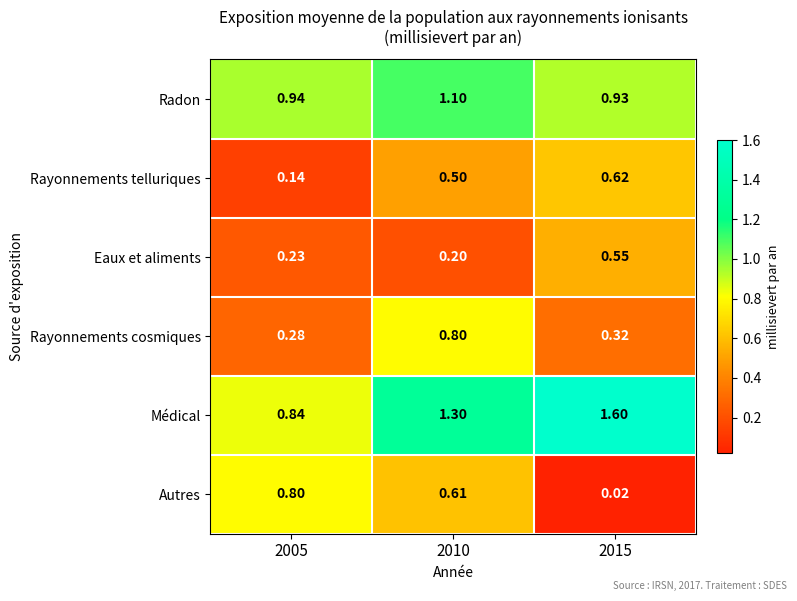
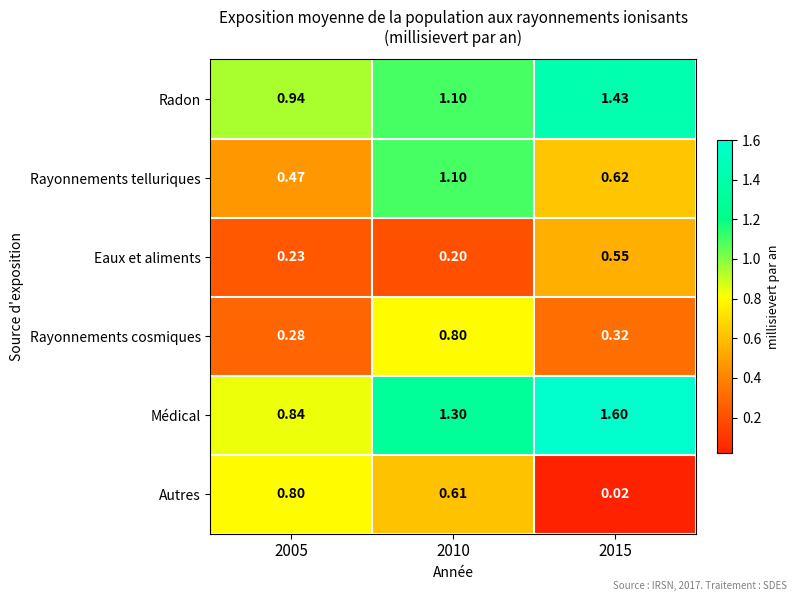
Radon, 2015: 0.93 -> 1.43
Rayonnements telluriques, 2005: 0.14 -> 0.47
Rayonnements telluriques, 2010: 0.50 -> 1.10
